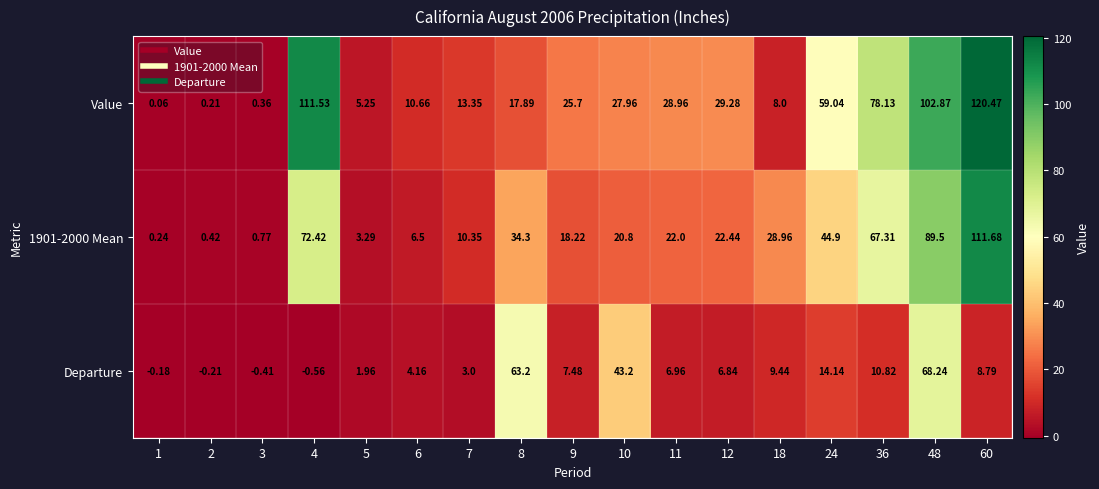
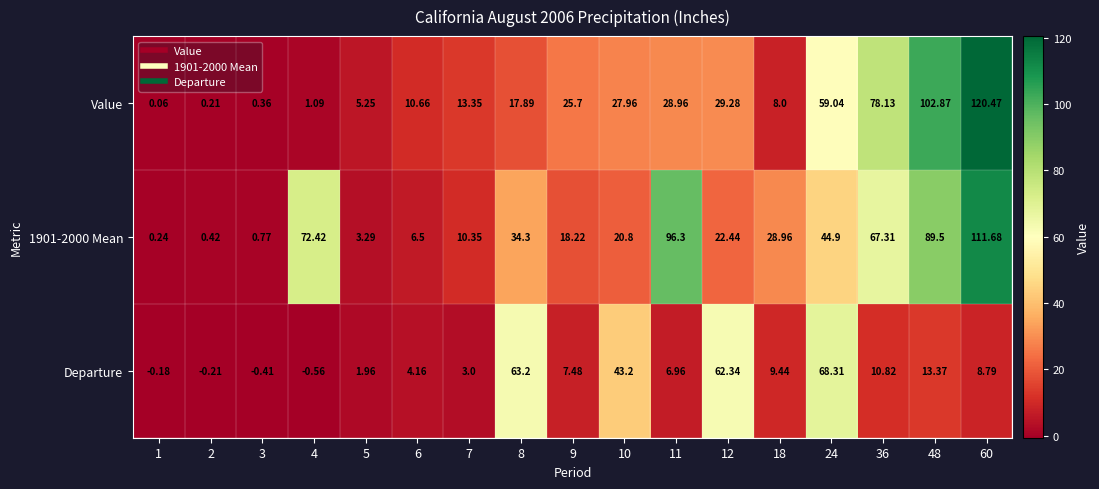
Value, 4: 111.53 -> 1.09
1901-2000 Mean, 11: 22.0 -> 96.3
Departure, 12: 6.84 -> 62.34
Departure, 24: 14.14 -> 68.31
Departure, 48: 68.24 -> 13.37
